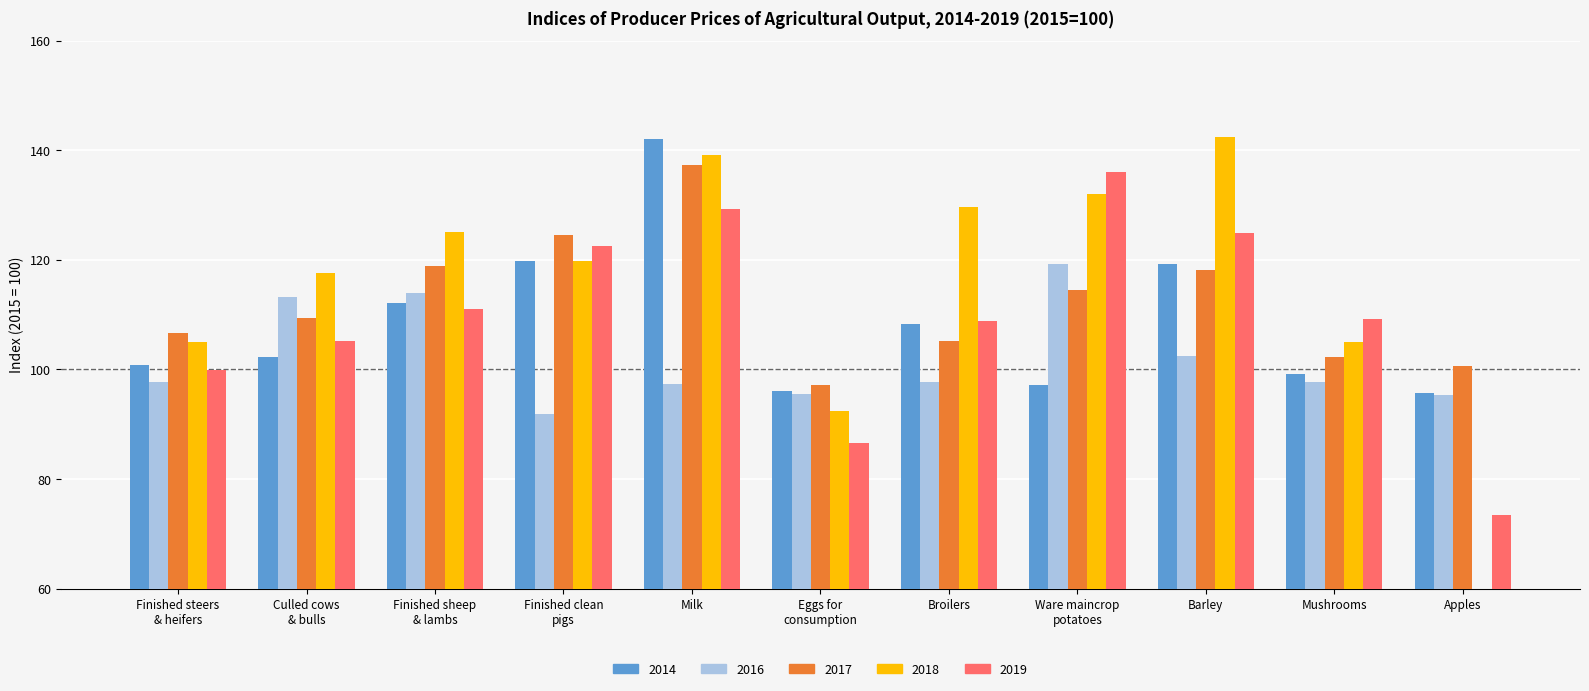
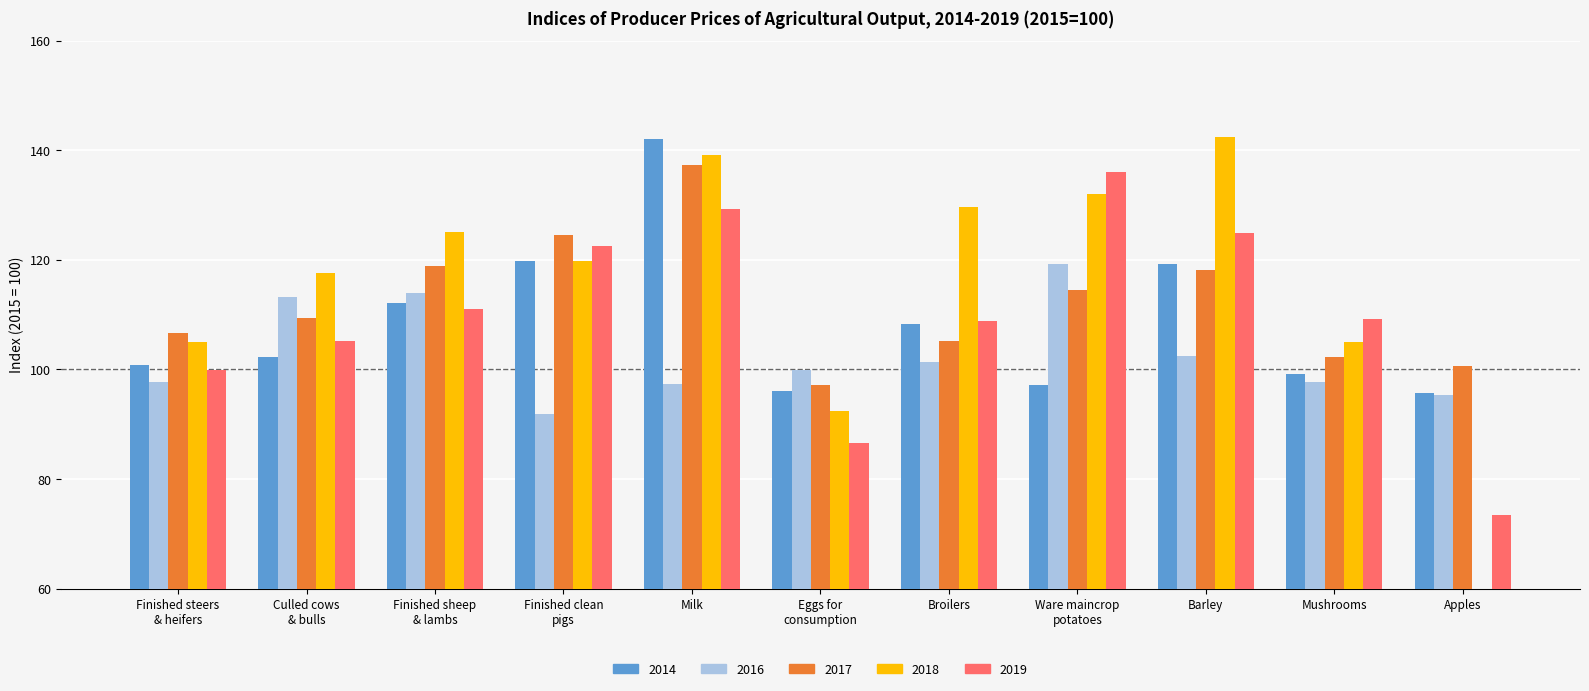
2016, Eggs for consumption: 95 -> 100
2016, Broilers: 98 -> 101
